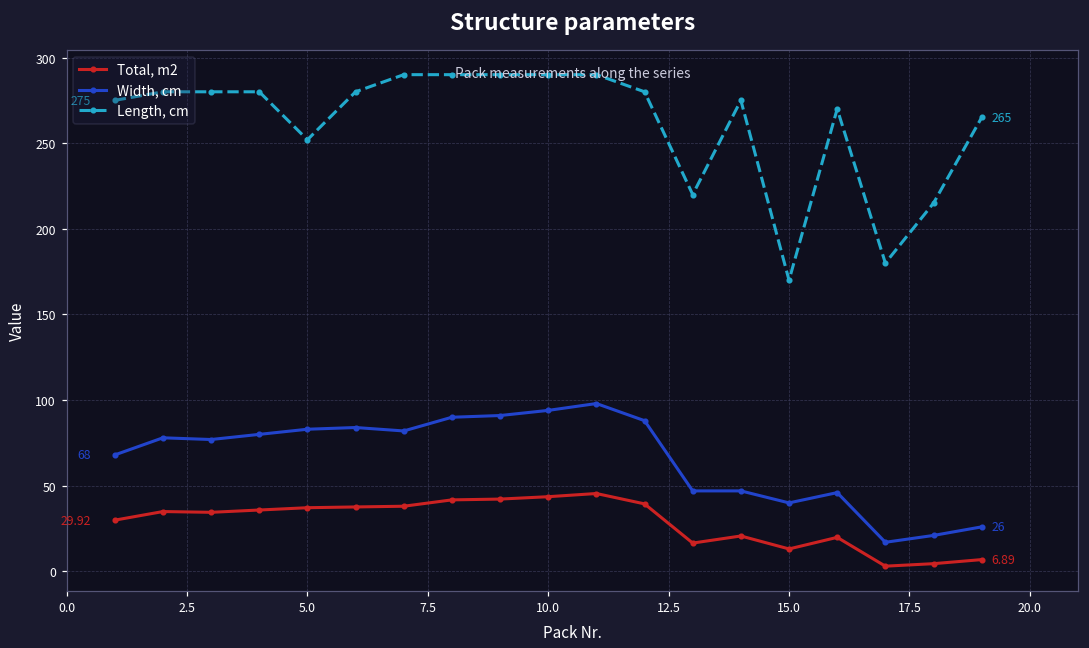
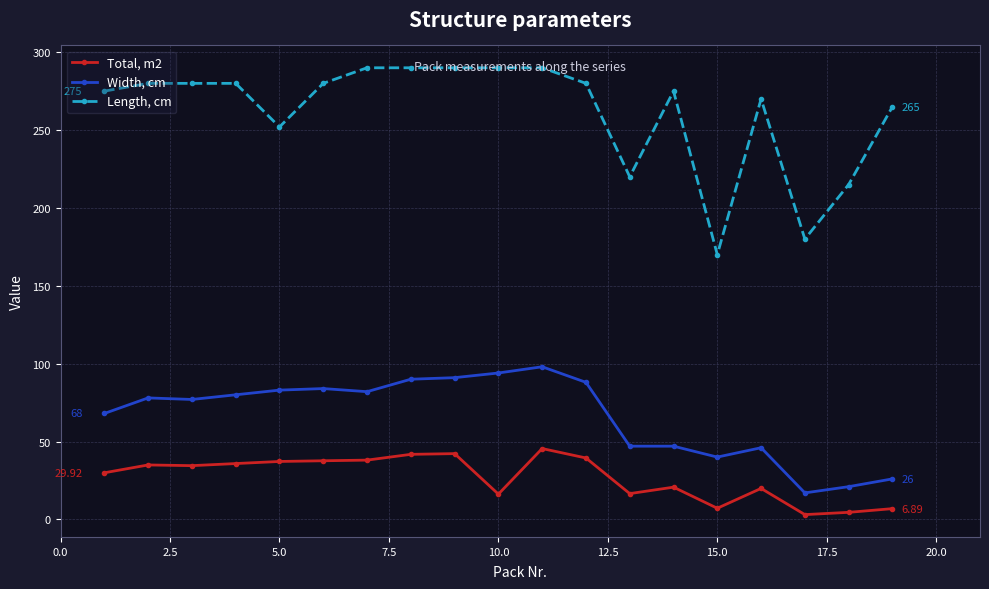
Total, m2, 10.0: 44 -> 16
Total, m2, 15.0: 13 -> 7
